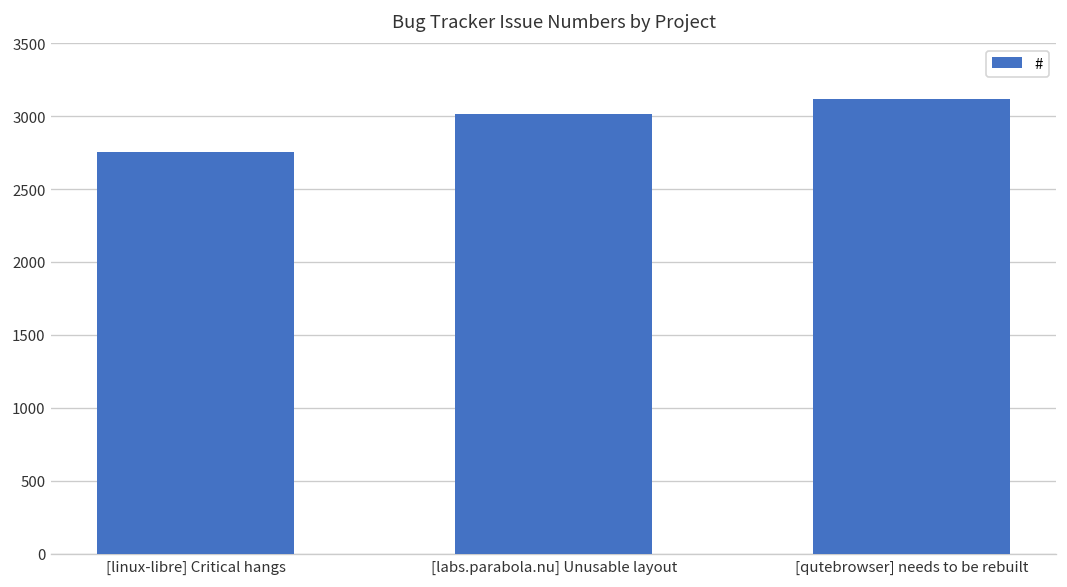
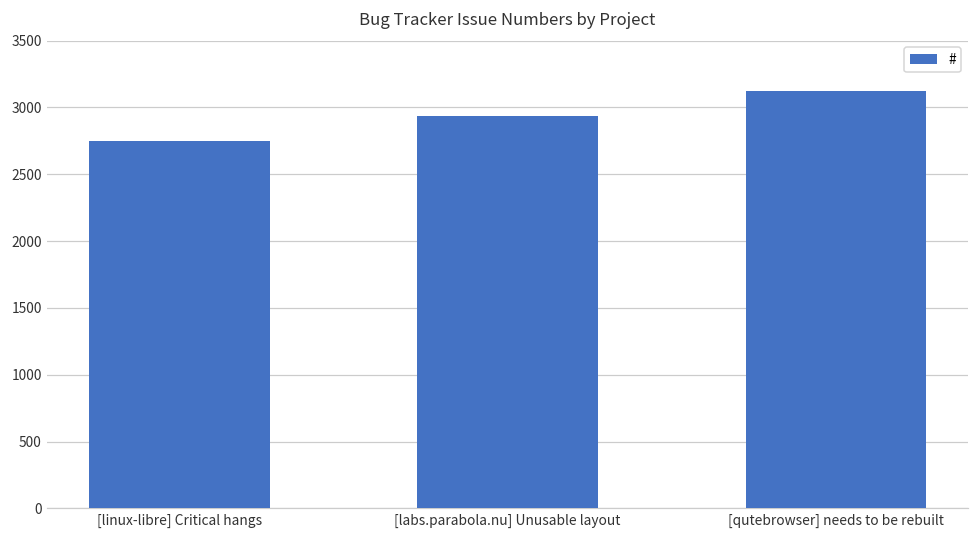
[labs.parabola.nu] Unusable layout: 3010 -> 2940
